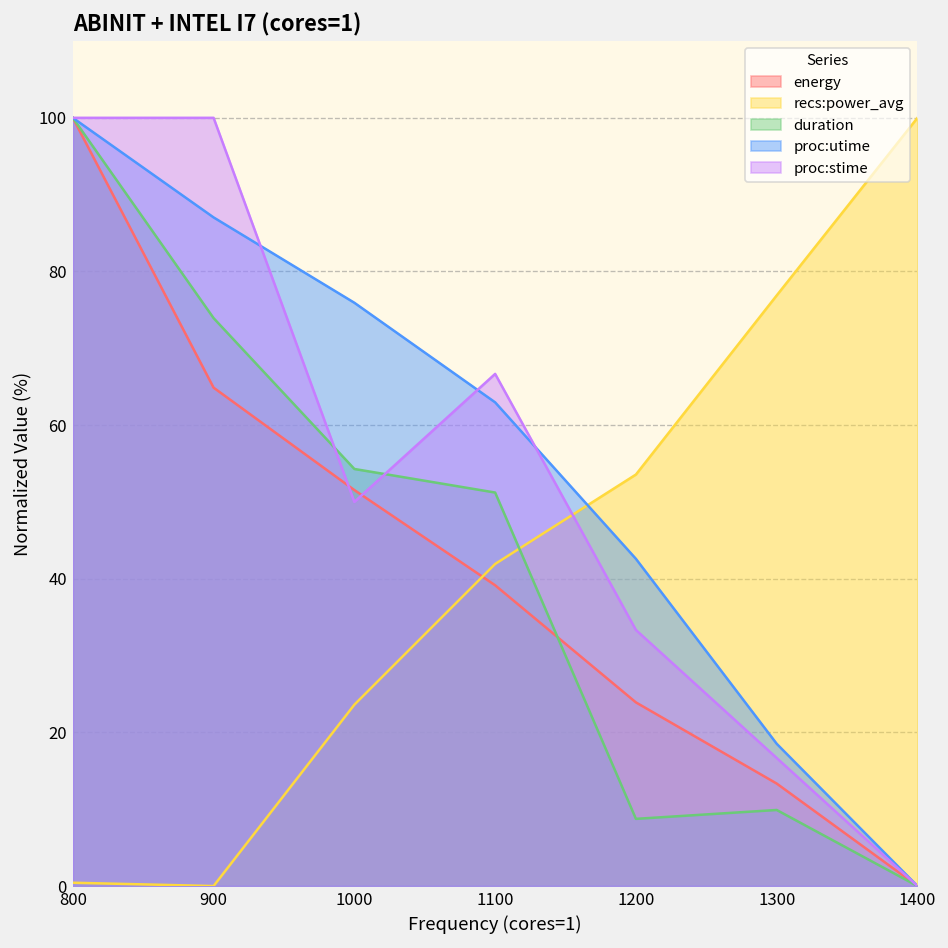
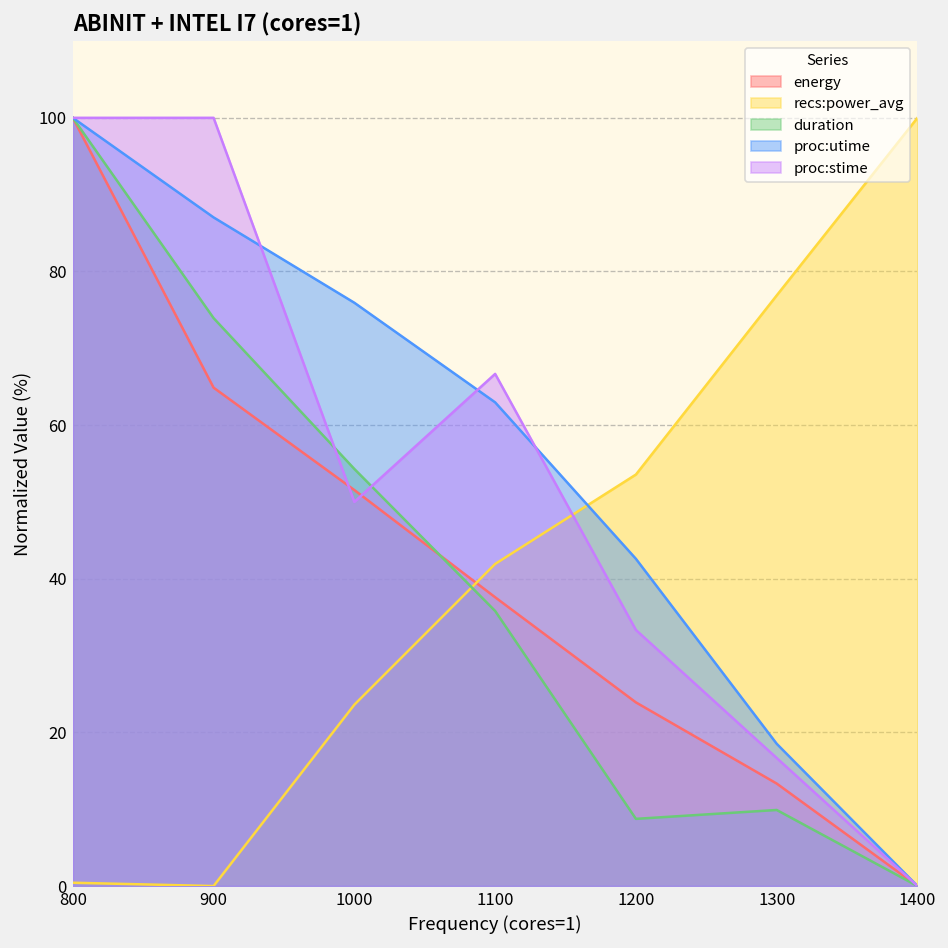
energy, 1100: 39 -> 38
duration, 1100: 51 -> 36
